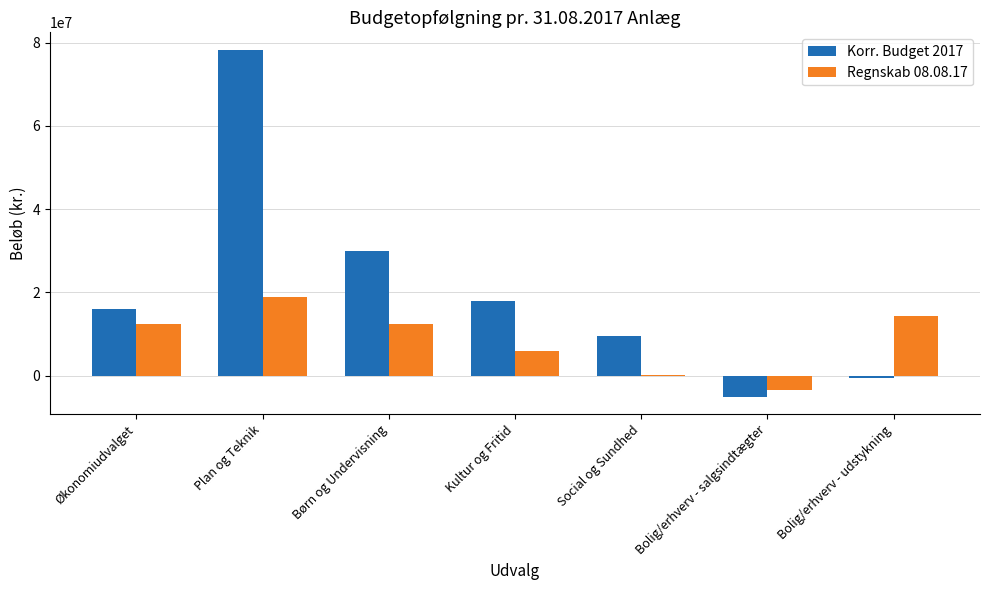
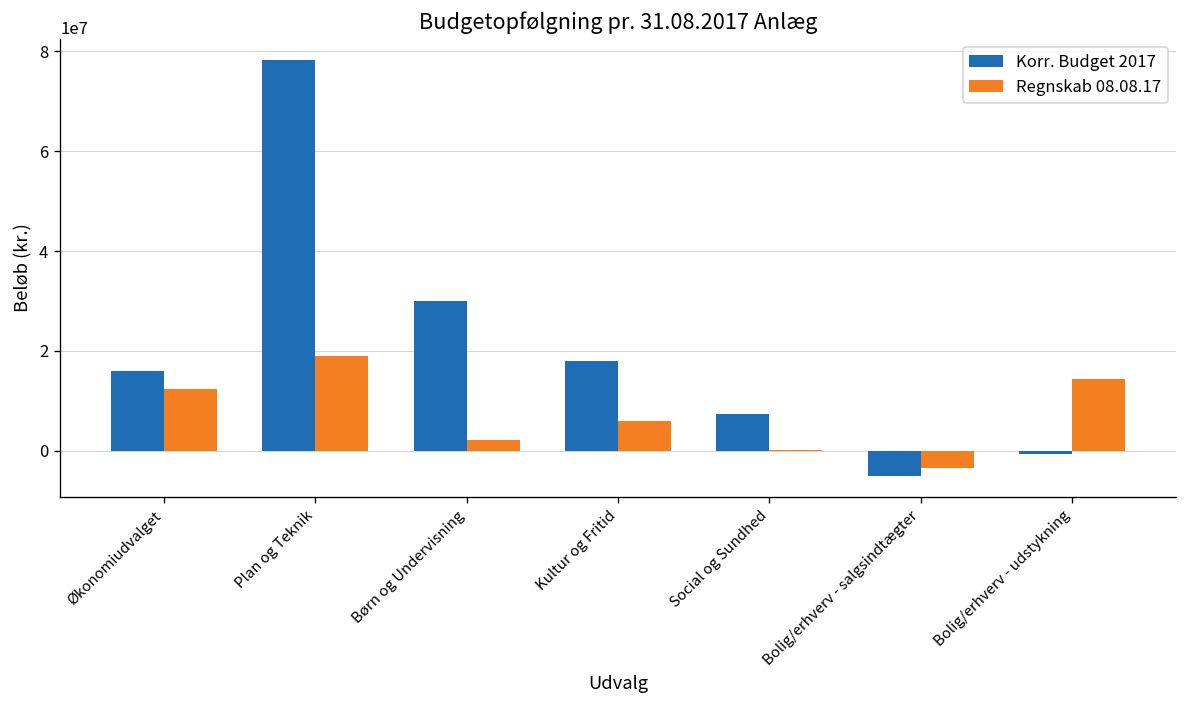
Regnskab 08.08.17, Børn og Undervisning: 12000000 -> 2000000
Korr. Budget 2017, Social og Sundhed: 10000000 -> 7000000
